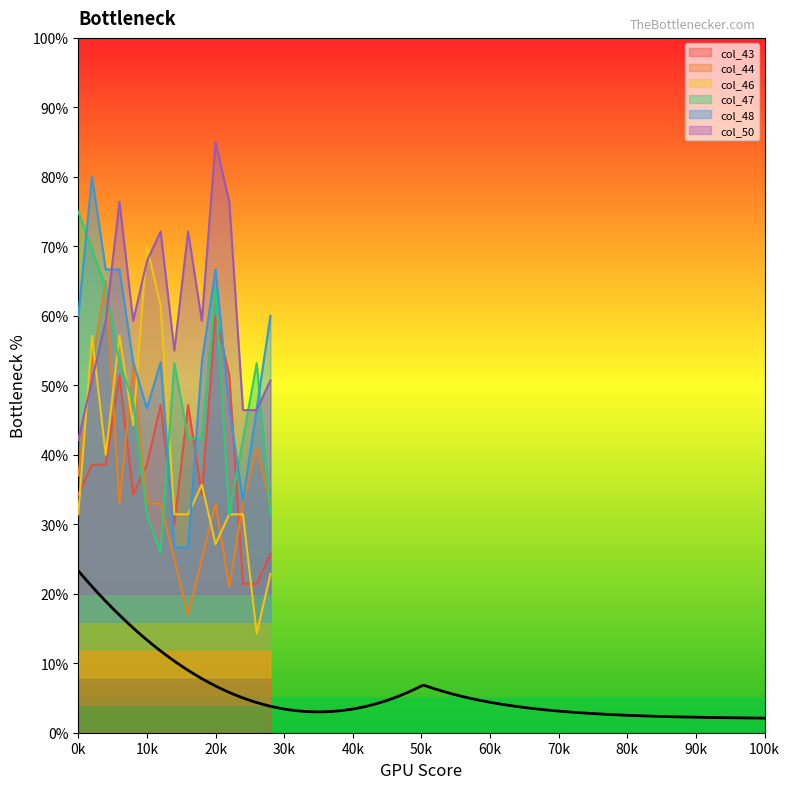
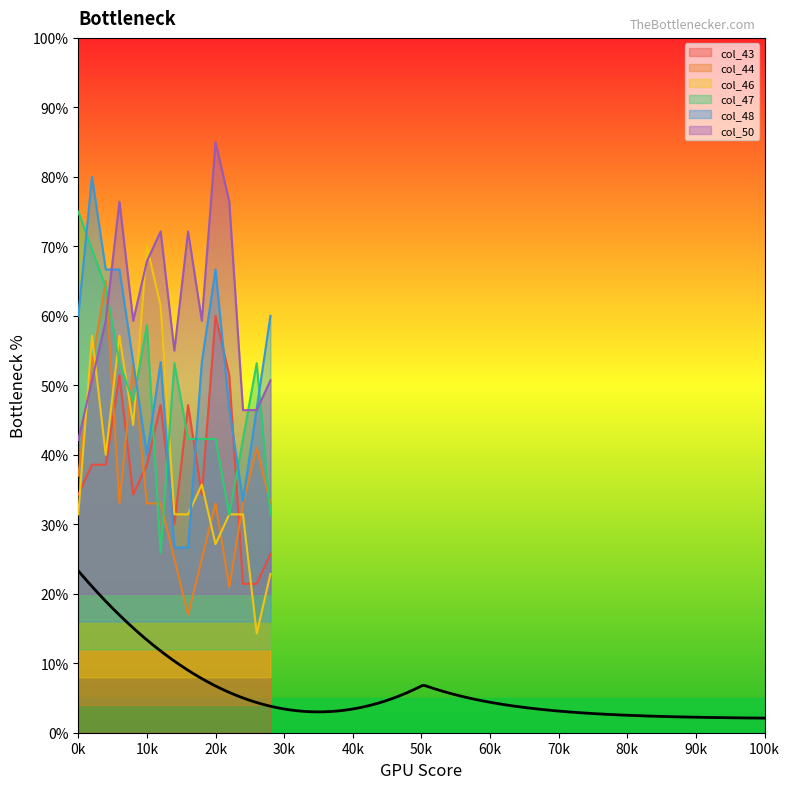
col_47, 10k: 31% -> 59%
col_48, 10k: 47% -> 40%
col_47, 20k: 64% -> 42%
